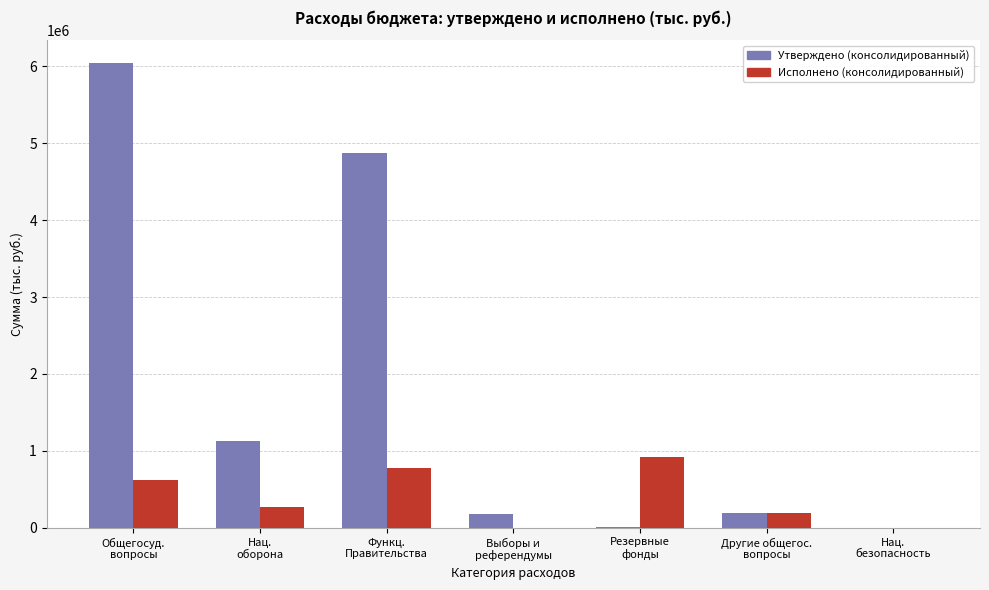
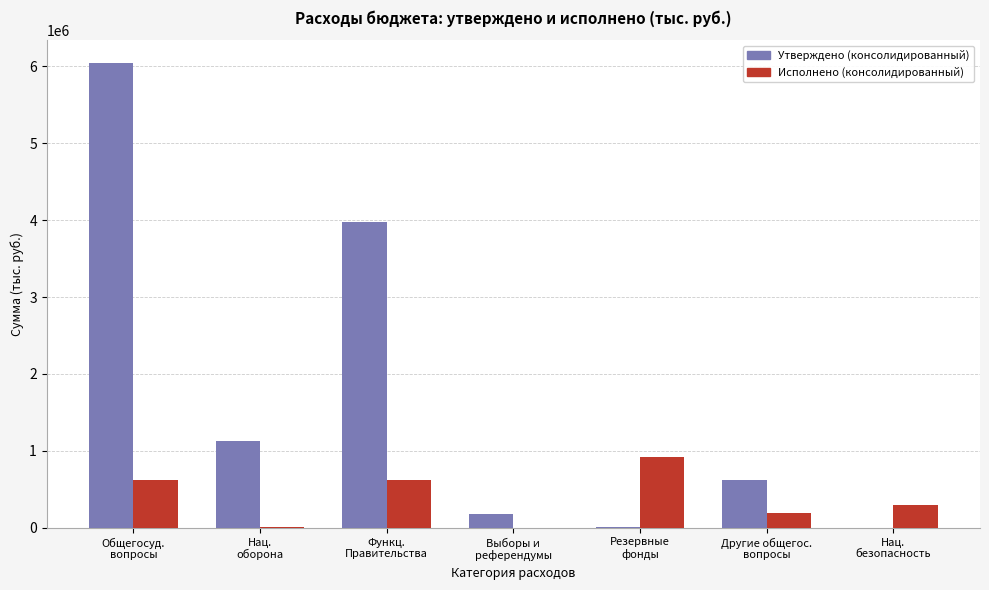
Исполнено (консолидированный), Нац. оборона: 300000 -> 0
Утверждено (консолидированный), Функц. Правительства: 4900000 -> 4000000
Исполнено (консолидированный), Функц. Правительства: 800000 -> 600000
Утверждено (консолидированный), Другие общегос. вопросы: 200000 -> 600000
Исполнено (консолидированный), Нац. безопасность: 0 -> 300000
